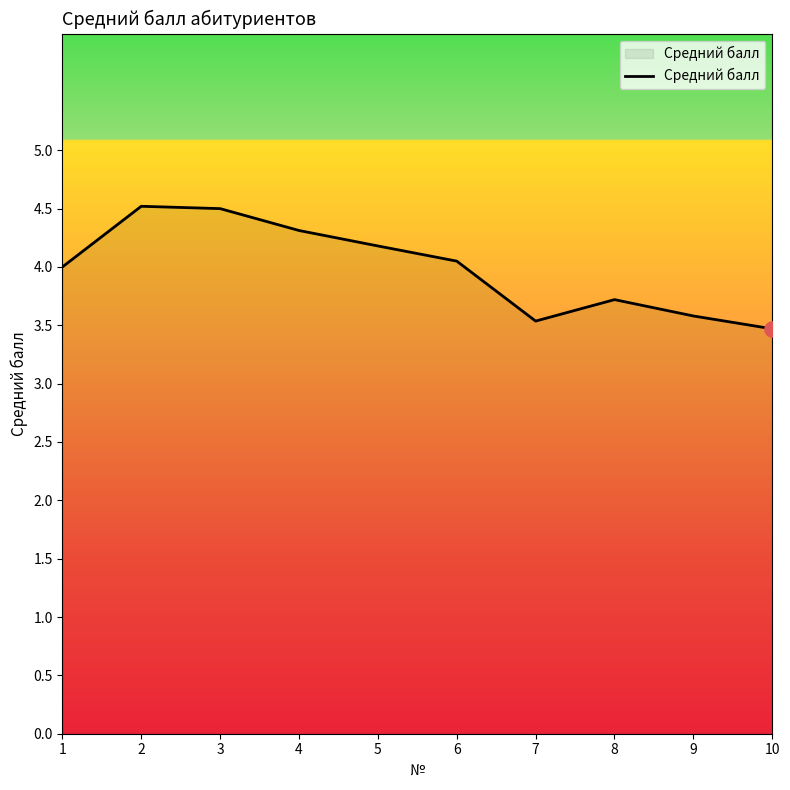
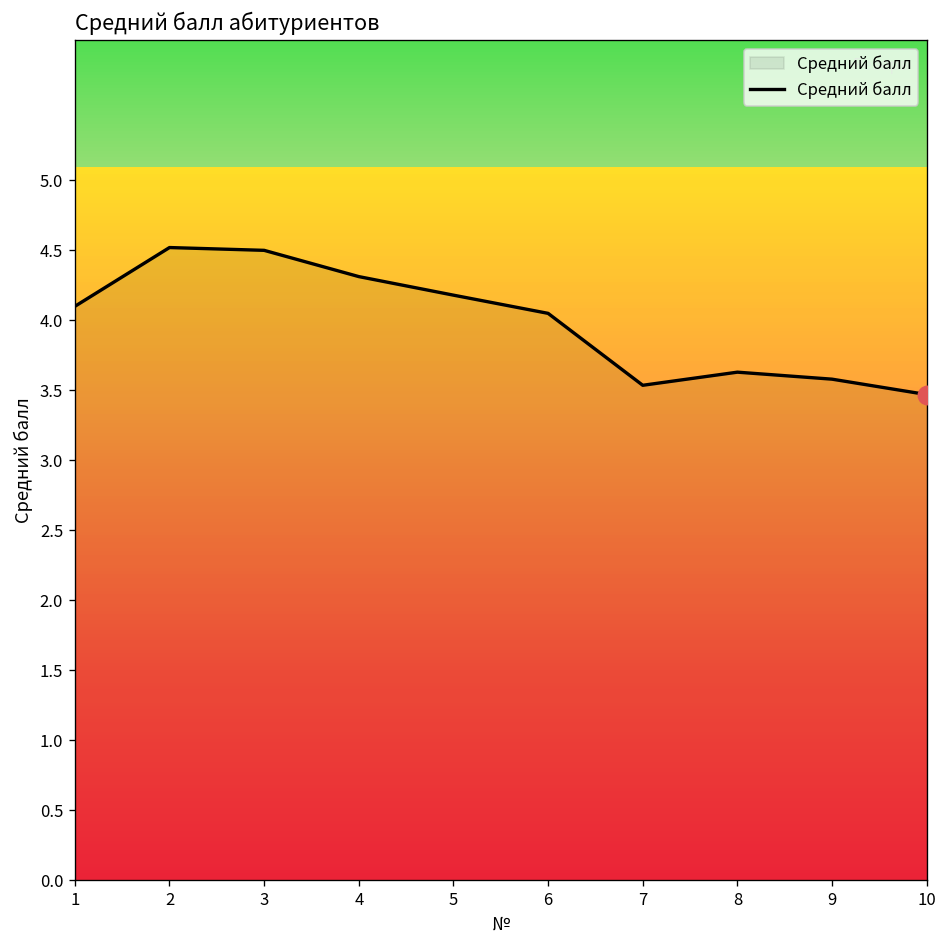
Средний балл, 1: 4.0 -> 4.1
Средний балл, 8: 3.72 -> 3.63
